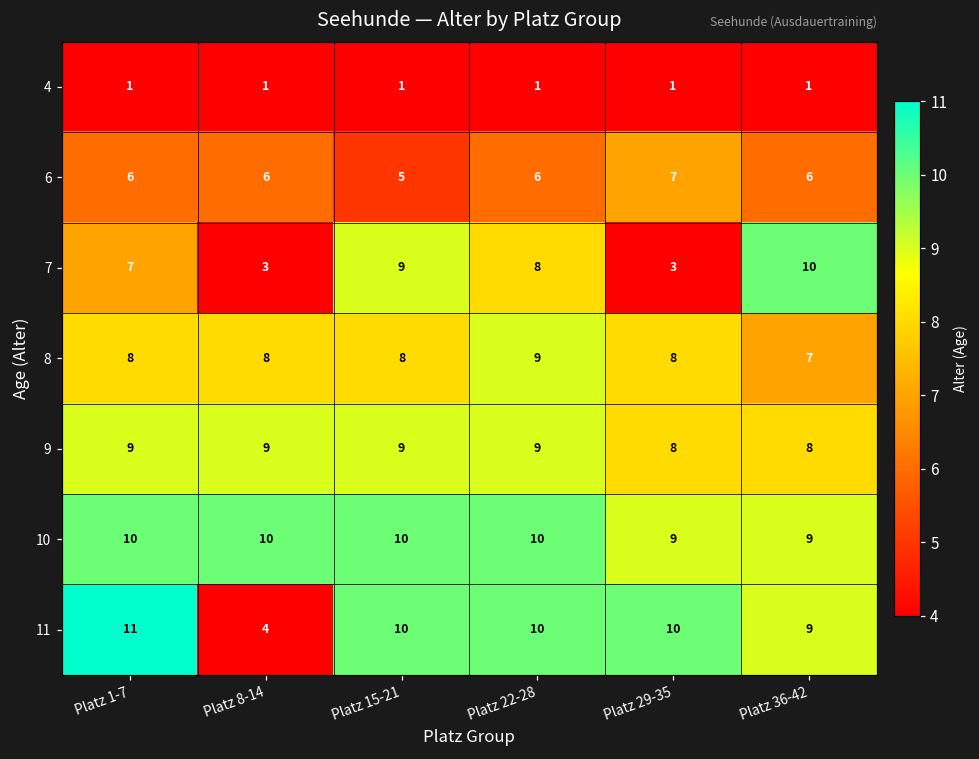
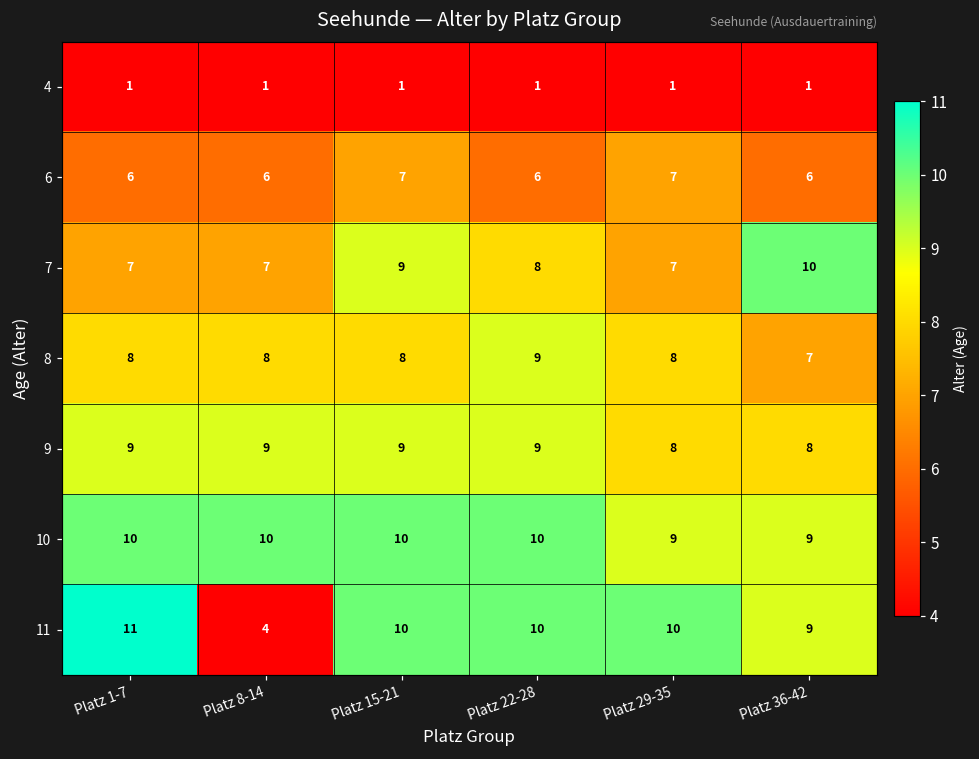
6, Platz 15-21: 5 -> 7
7, Platz 8-14: 3 -> 7
7, Platz 29-35: 3 -> 7
